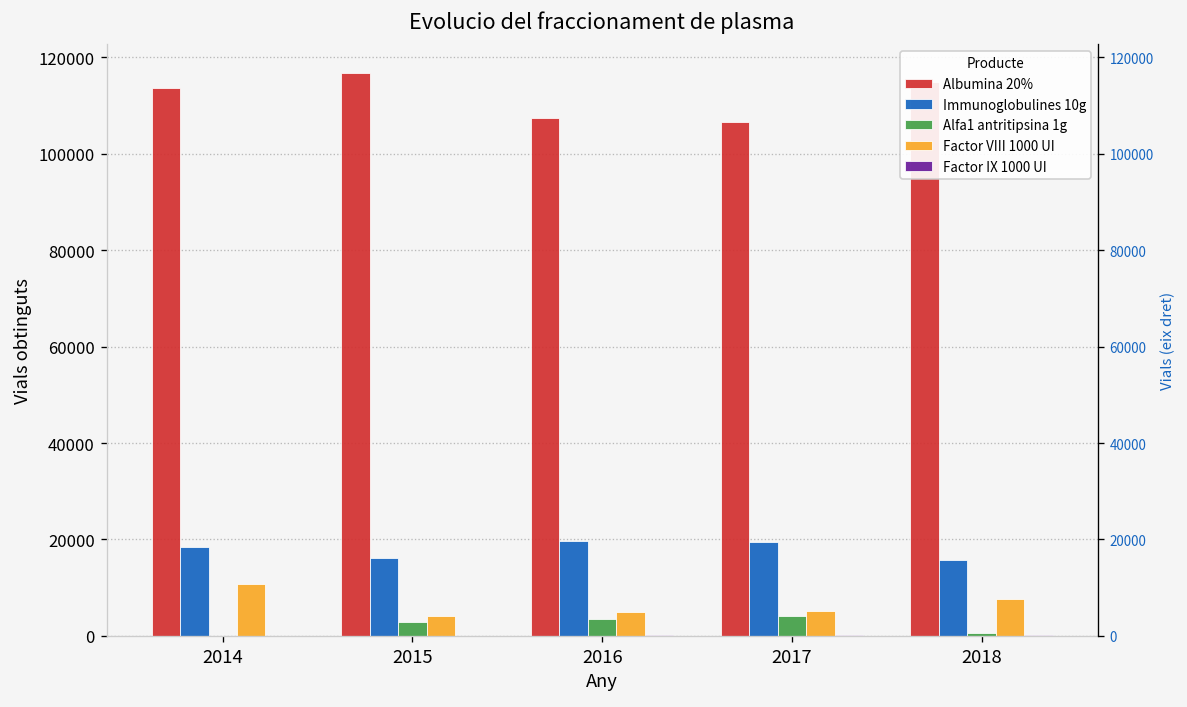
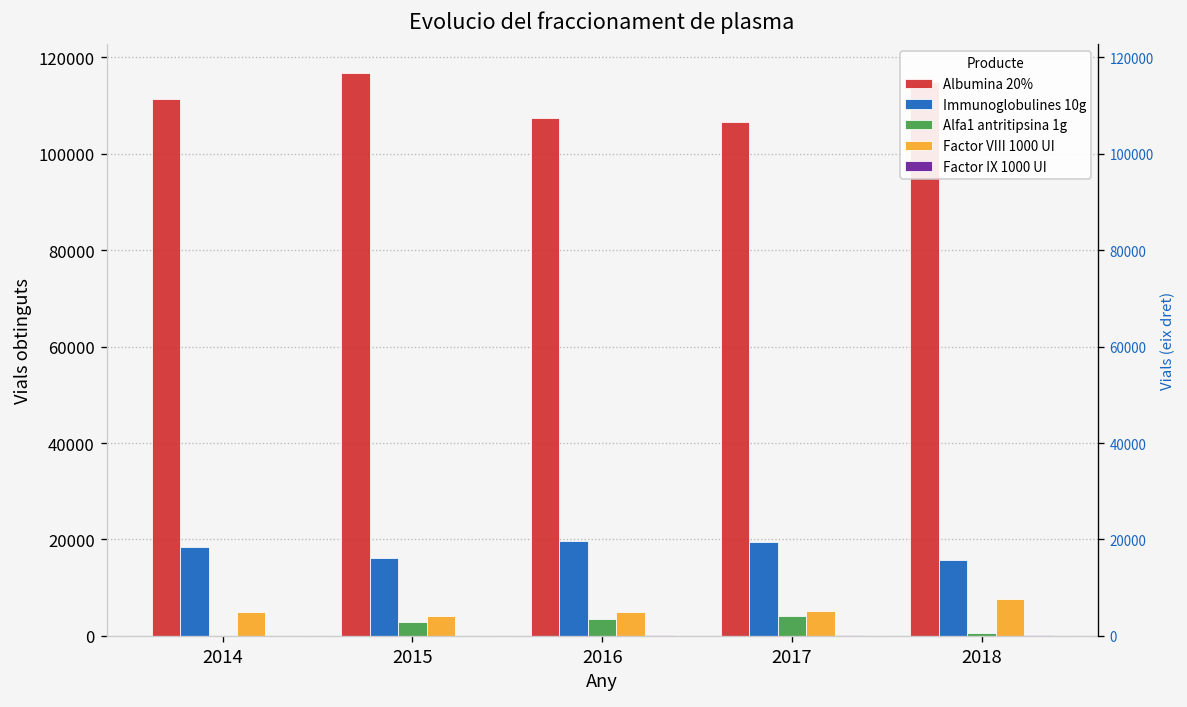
Albumina 20%, 2014: 114000 -> 111000
Factor VIII 1000 UI, 2014: 11000 -> 5000
